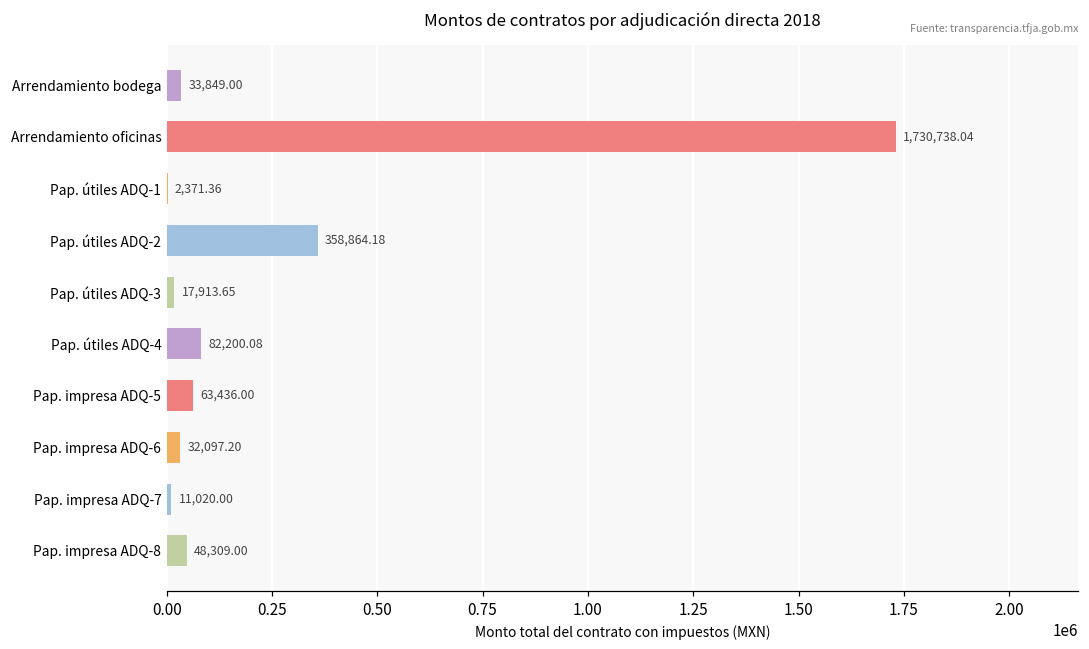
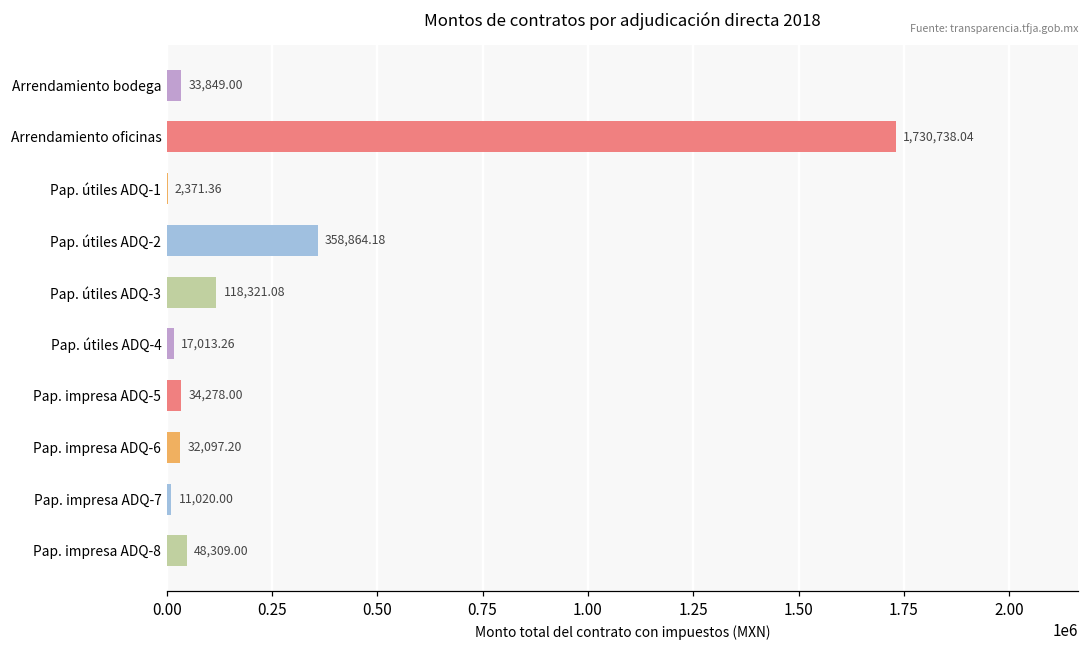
Pap. útiles ADQ-3: 17,913.65 -> 118,321.08
Pap. útiles ADQ-4: 82,200.08 -> 17,013.26
Pap. impresa ADQ-5: 63,436.00 -> 34,278.00
